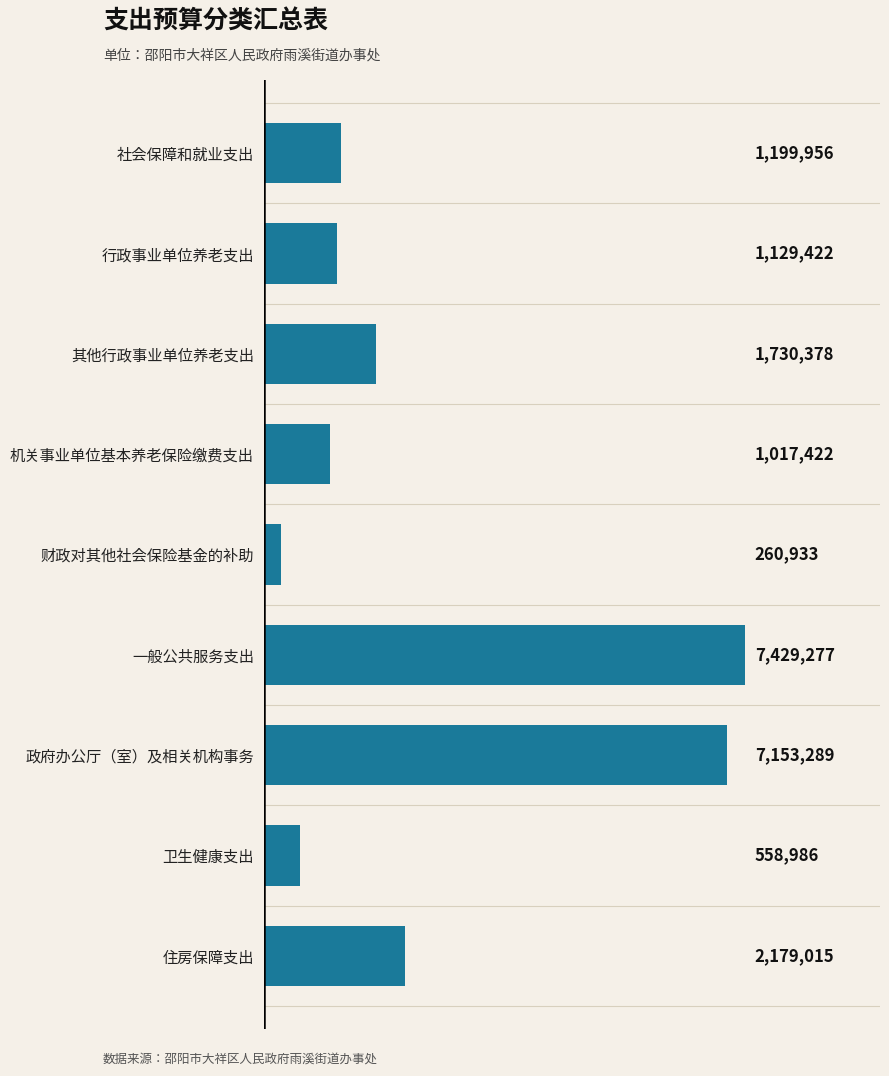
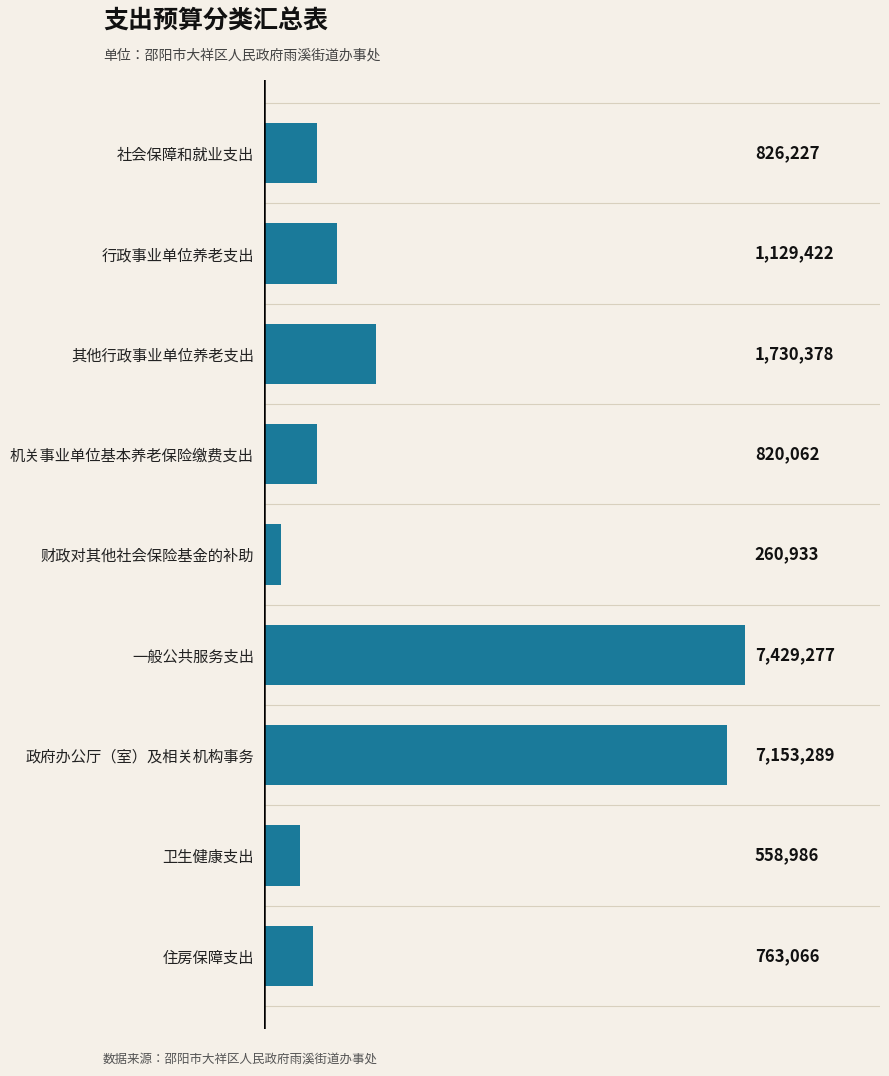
社会保障和就业支出: 1,199,956 -> 826,227
机关事业单位基本养老保险缴费支出: 1,017,422 -> 820,062
住房保障支出: 2,179,015 -> 763,066
